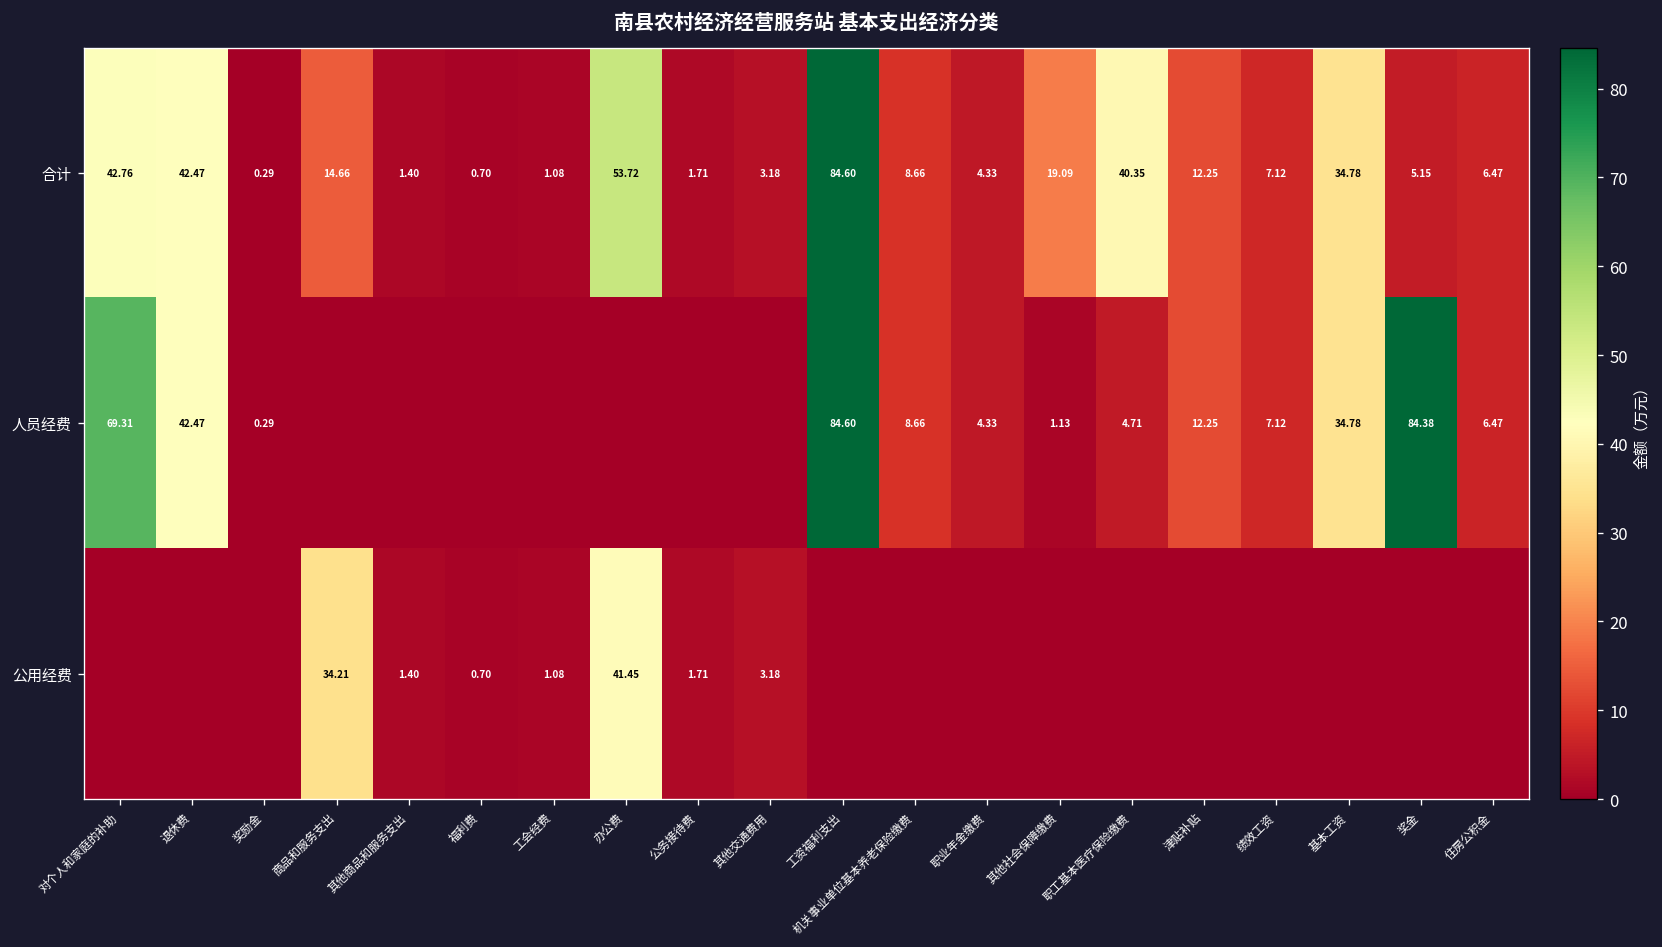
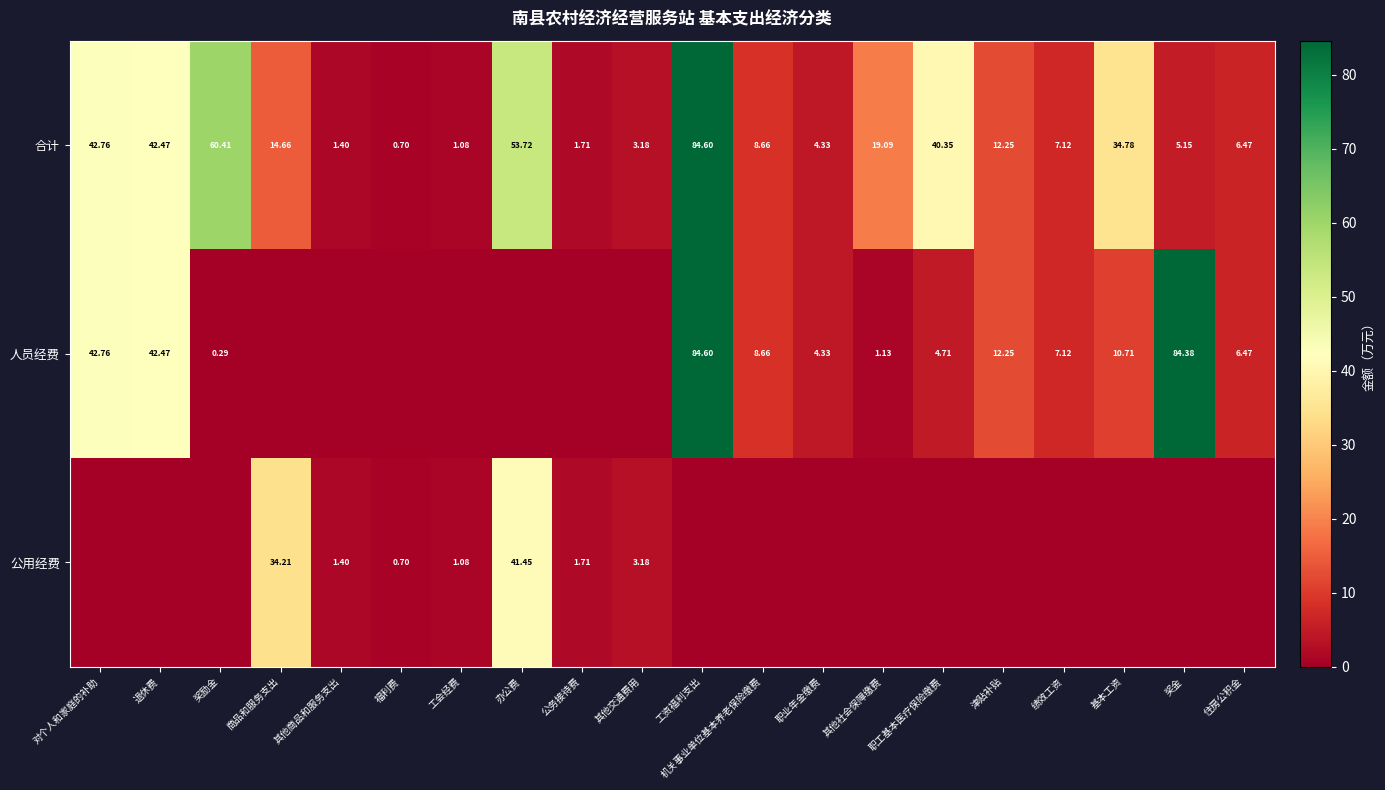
合计, 奖励金: 0.29 -> 60.41
人员经费, 对个人和家庭的补助: 69.31 -> 42.76
人员经费, 基本工资: 34.78 -> 10.71
